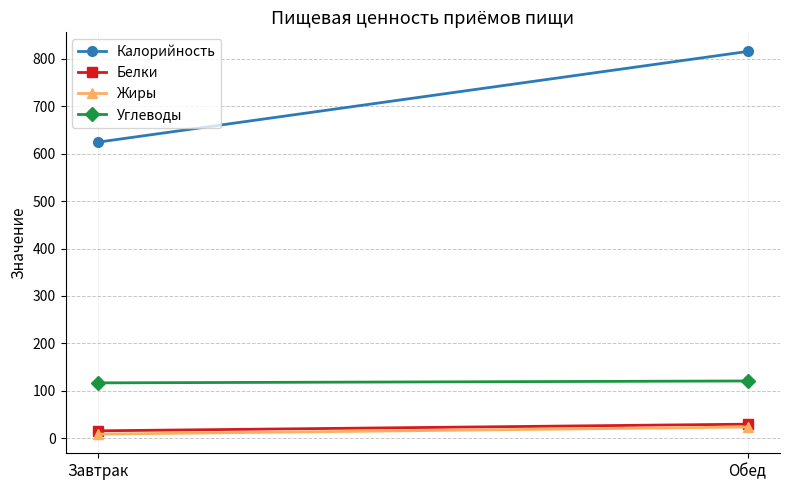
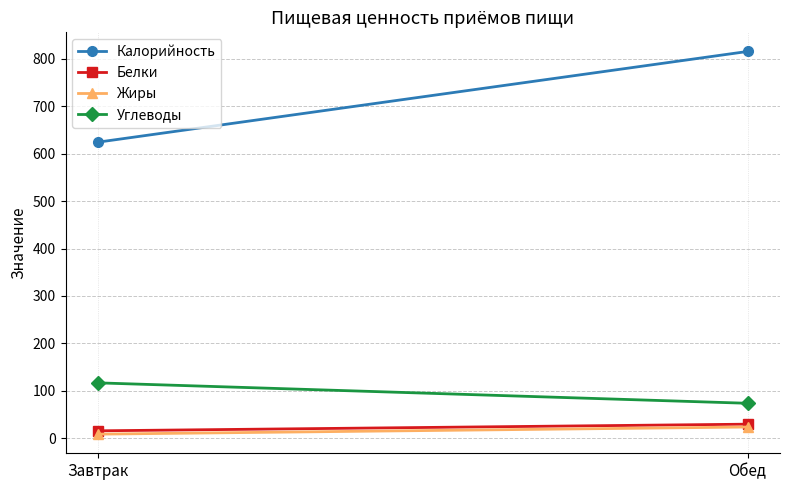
Углеводы, Обед: 120 -> 70
